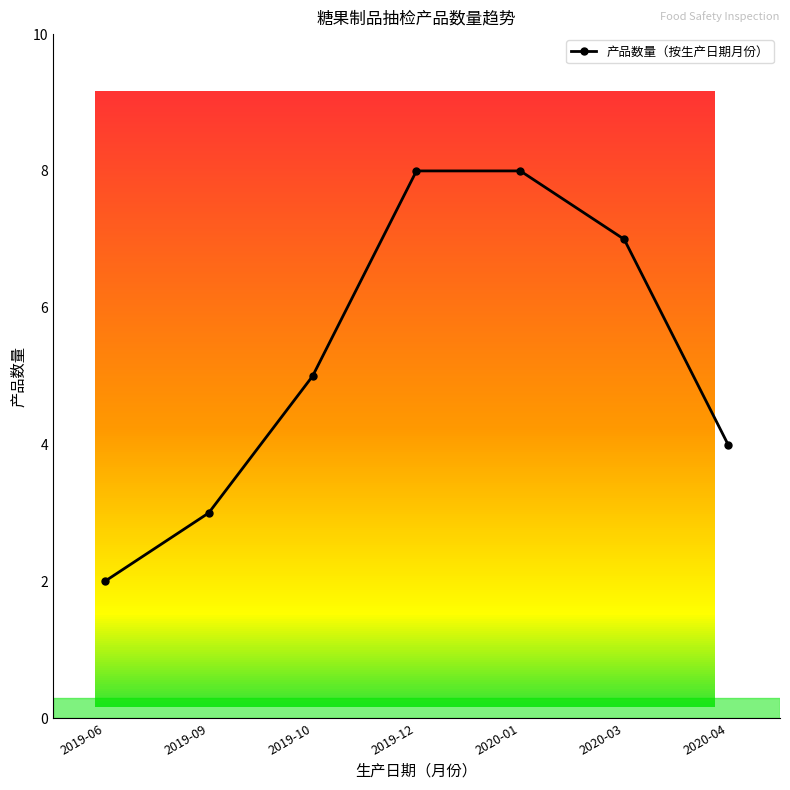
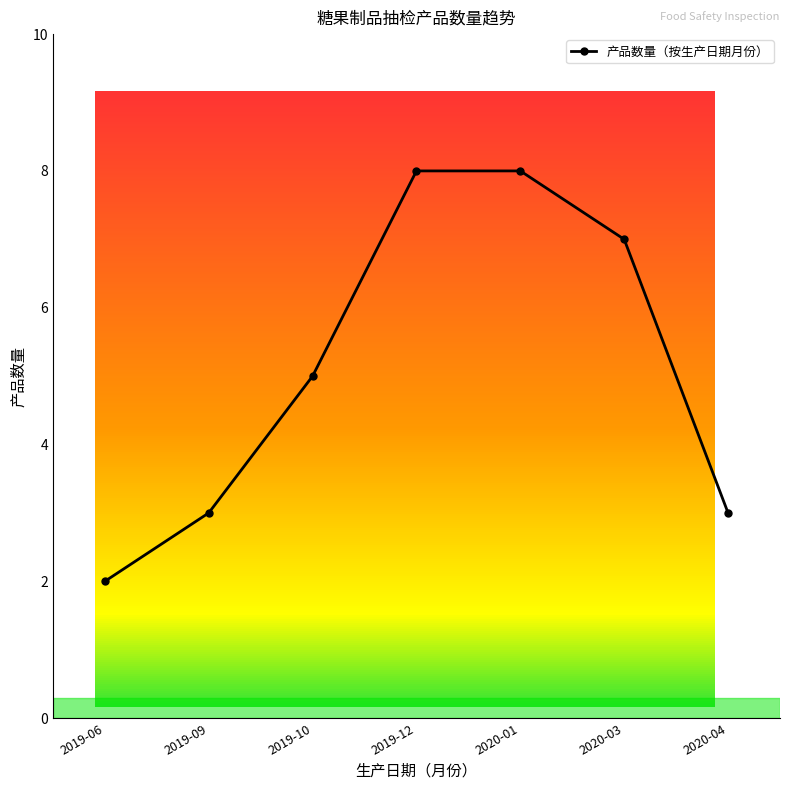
2020-04: 4 -> 3
